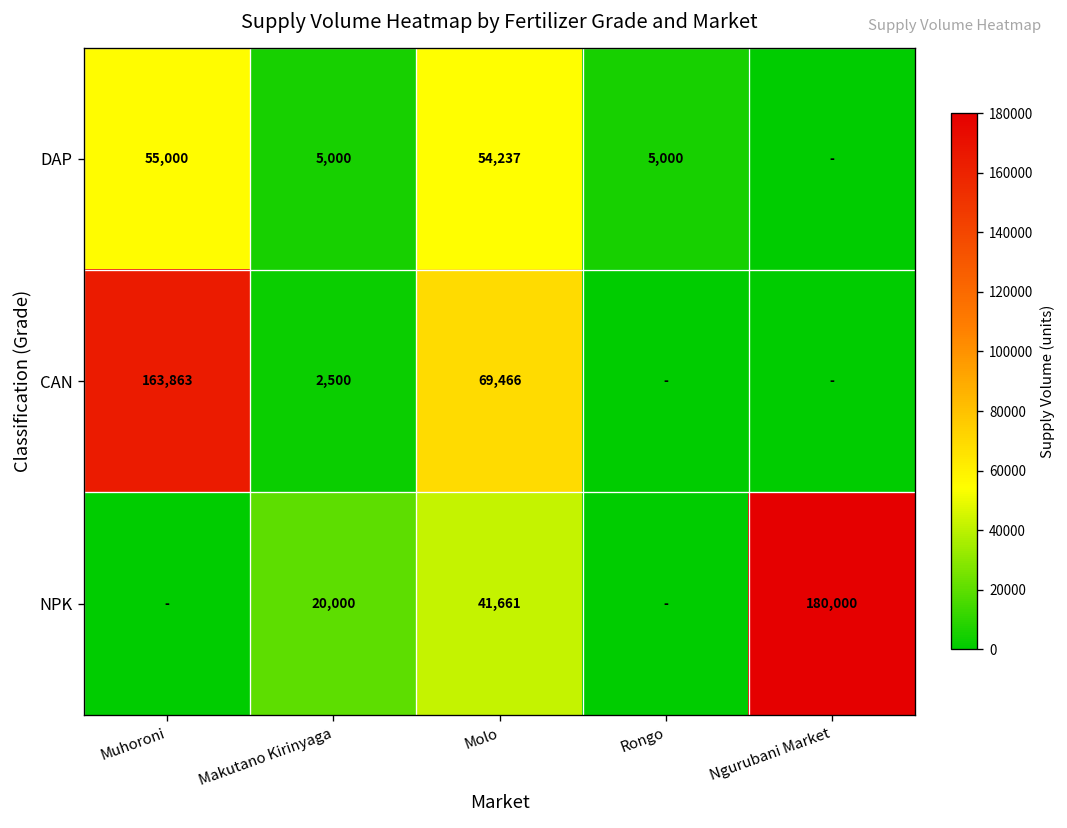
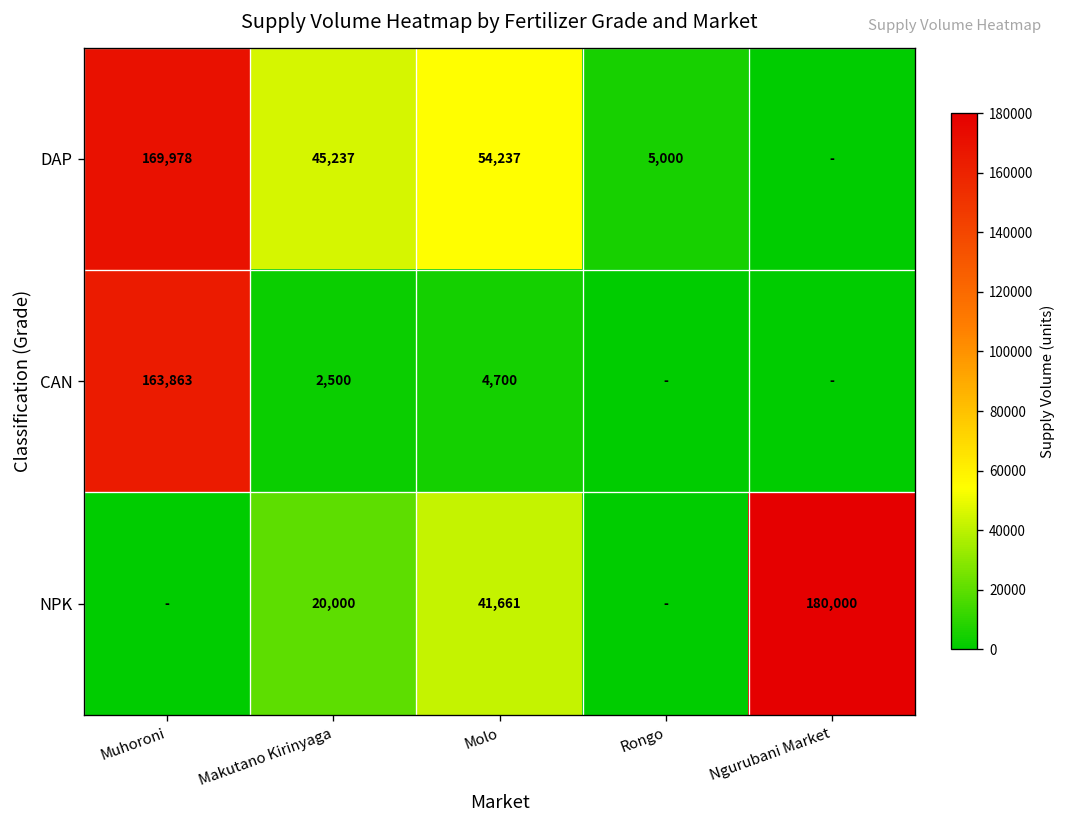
DAP, Muhoroni: 55,000 -> 169,978
DAP, Makutano Kirinyaga: 5,000 -> 45,237
CAN, Molo: 69,466 -> 4,700
